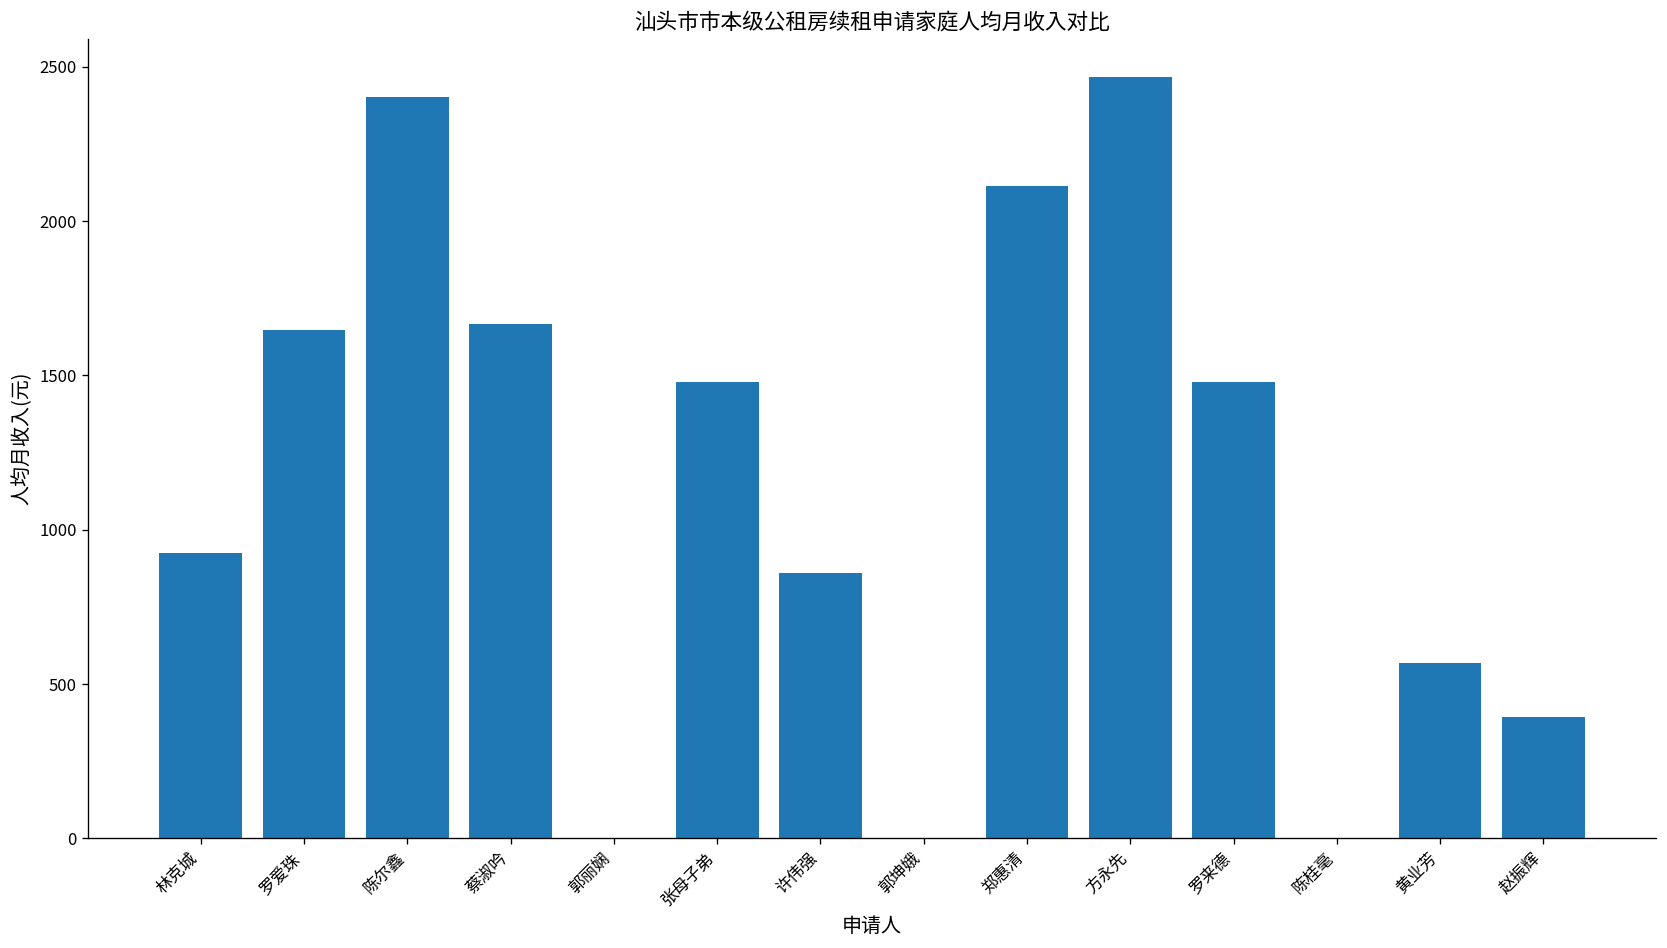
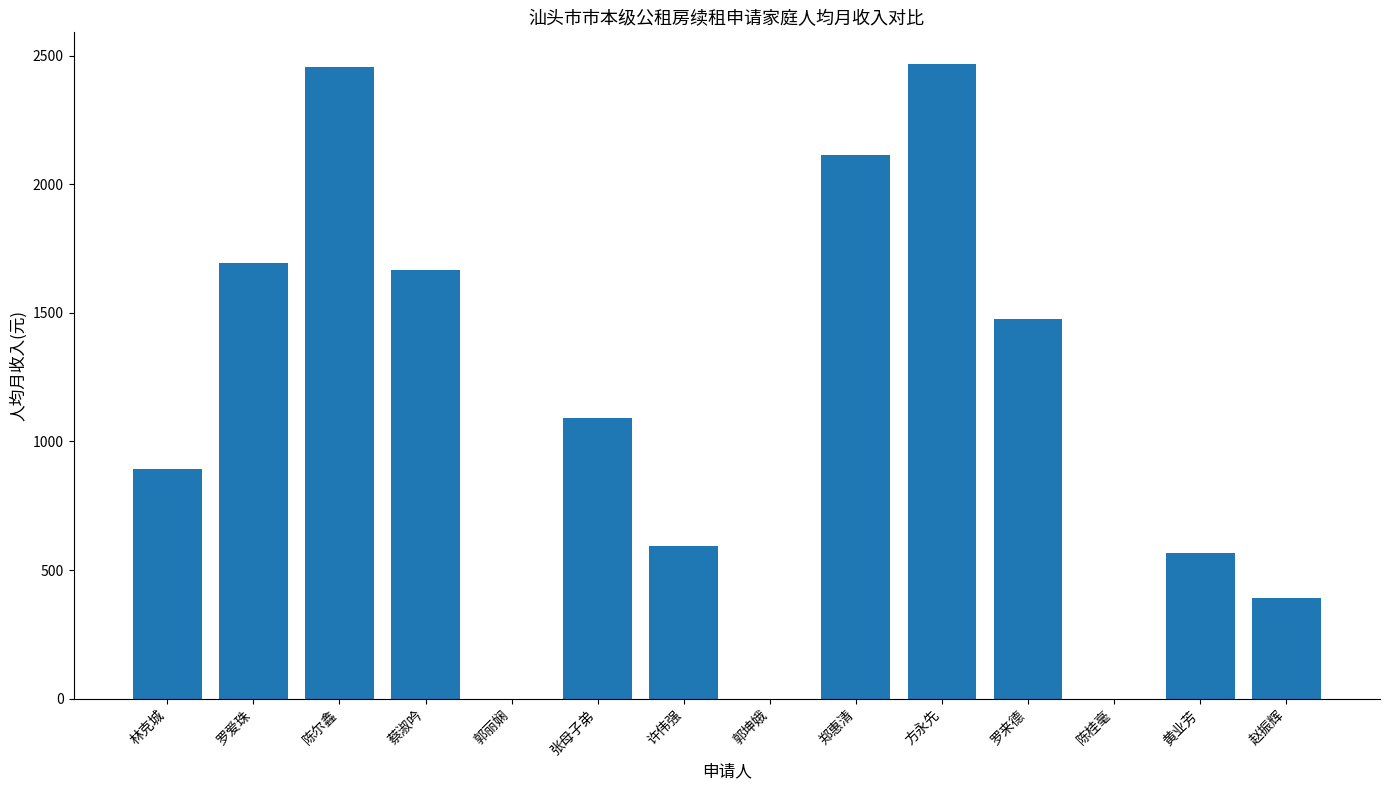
林克城: 920 -> 890
罗爱珠: 1650 -> 1690
陈尔鑫: 2400 -> 2450
张母子弟: 1480 -> 1090
许伟强: 860 -> 590
